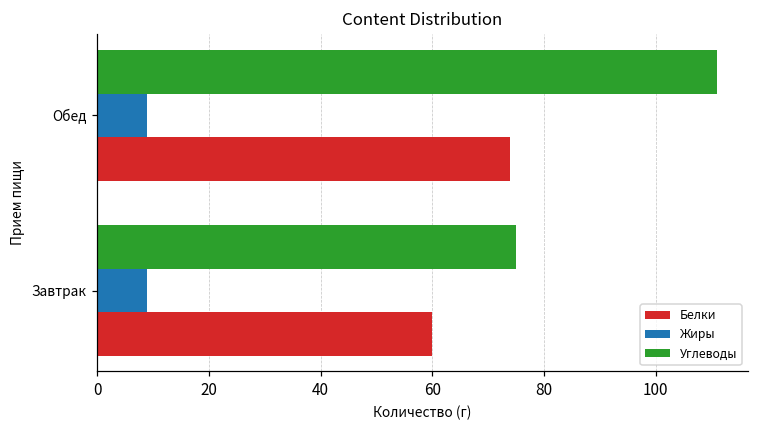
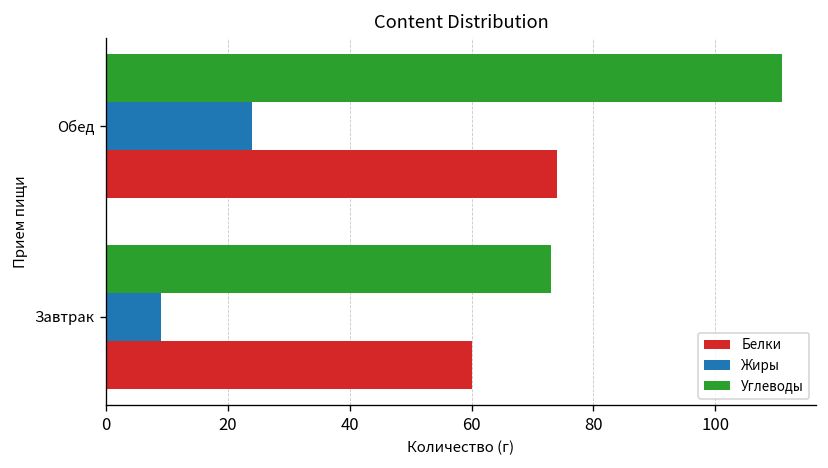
Жиры, Обед: 9 -> 24
Углеводы, Завтрак: 75 -> 73
